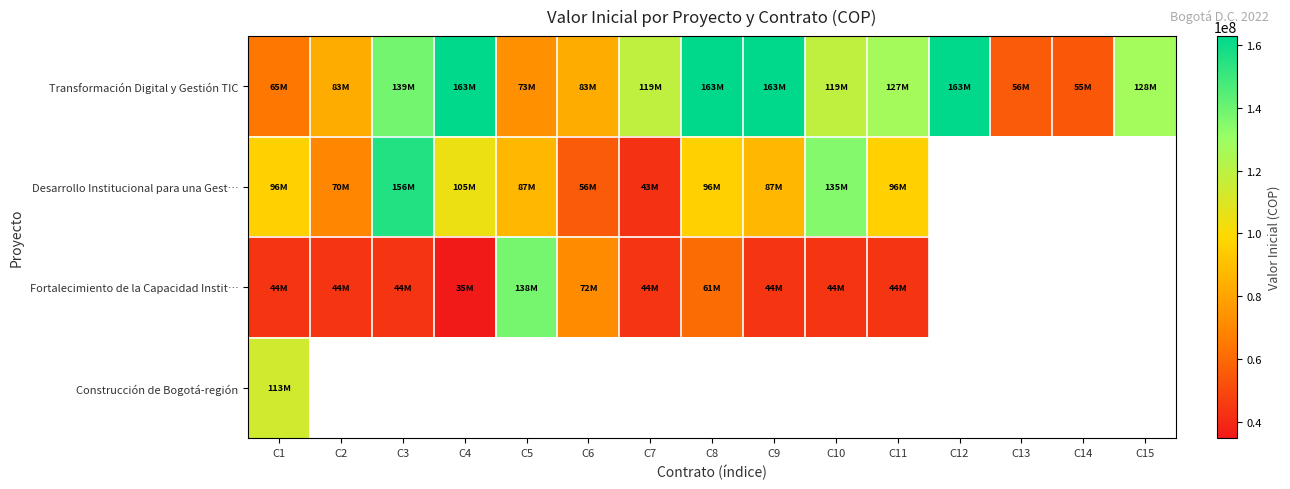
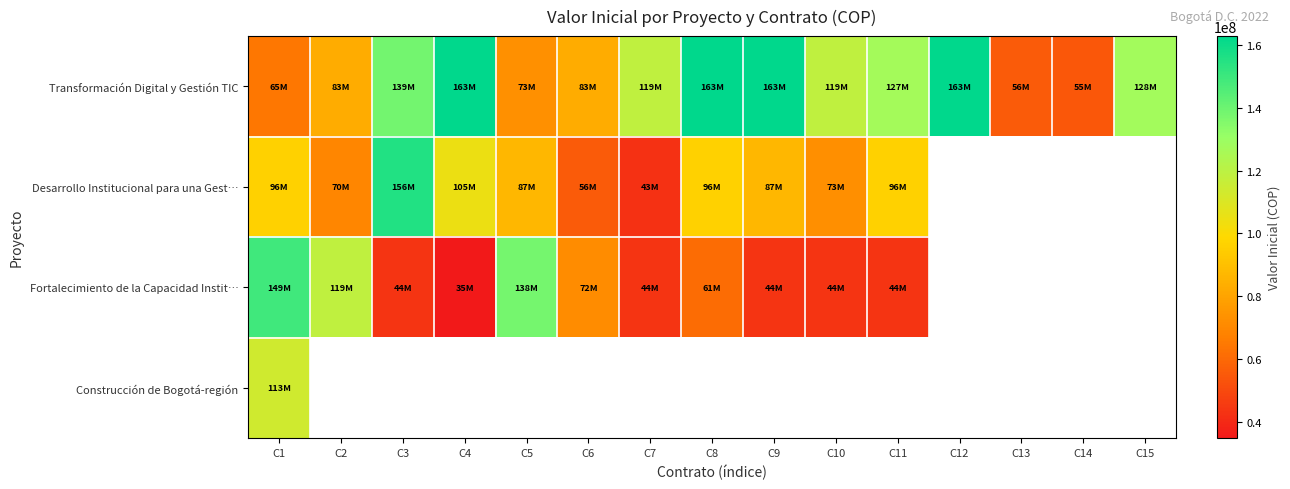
Desarrollo Institucional para una Gest…, C10: 135M -> 73M
Fortalecimiento de la Capacidad Instit…, C1: 44M -> 149M
Fortalecimiento de la Capacidad Instit…, C2: 44M -> 119M
